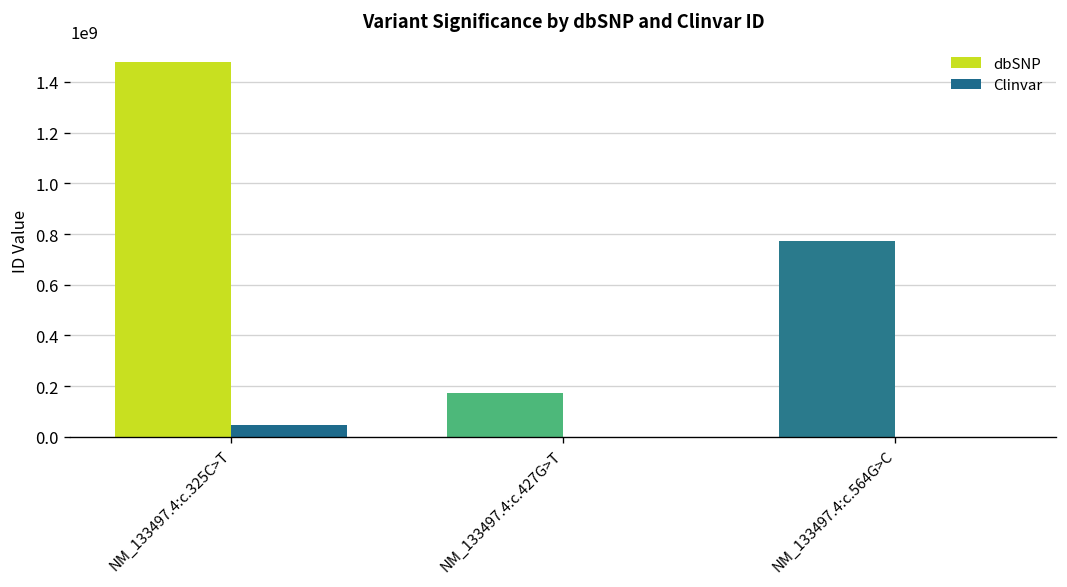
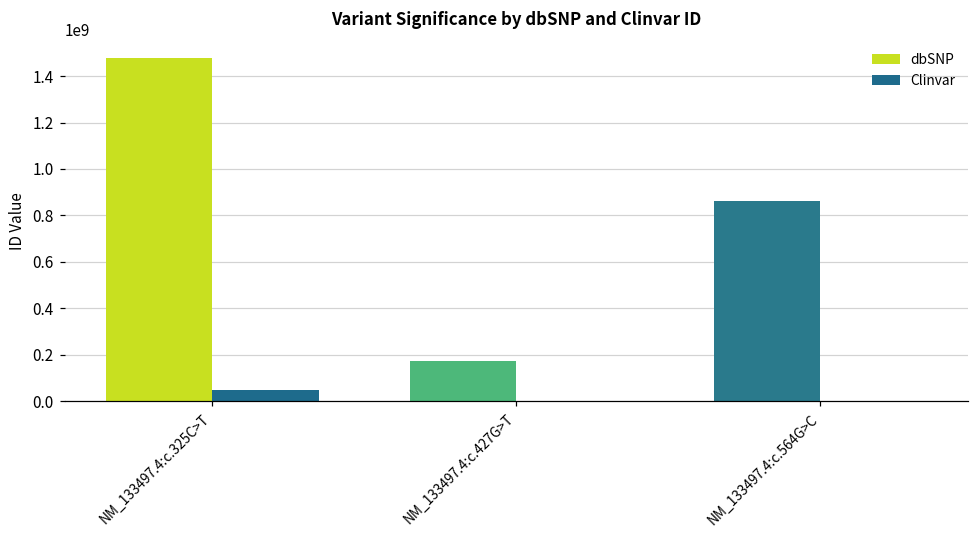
dbSNP, NM_133497.4:c.564G>C: 770000000 -> 860000000
